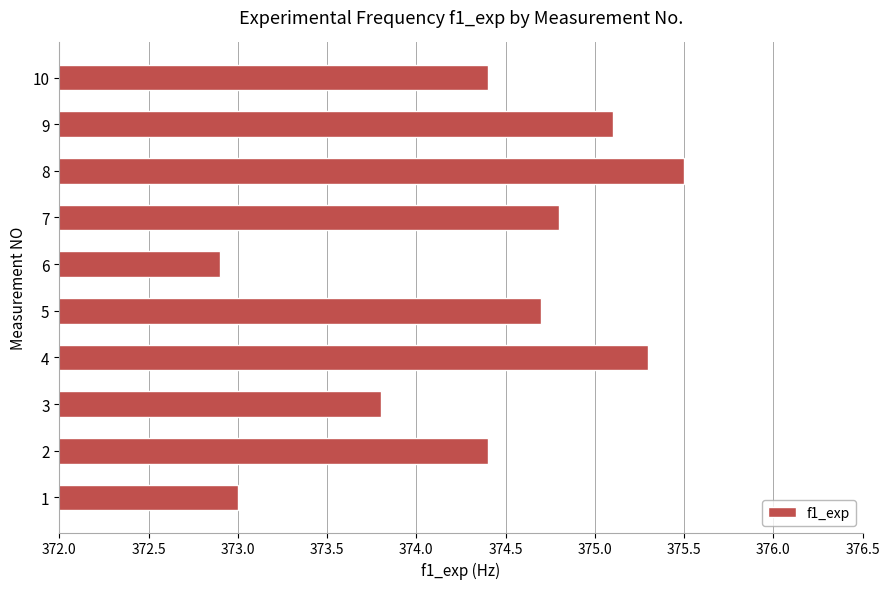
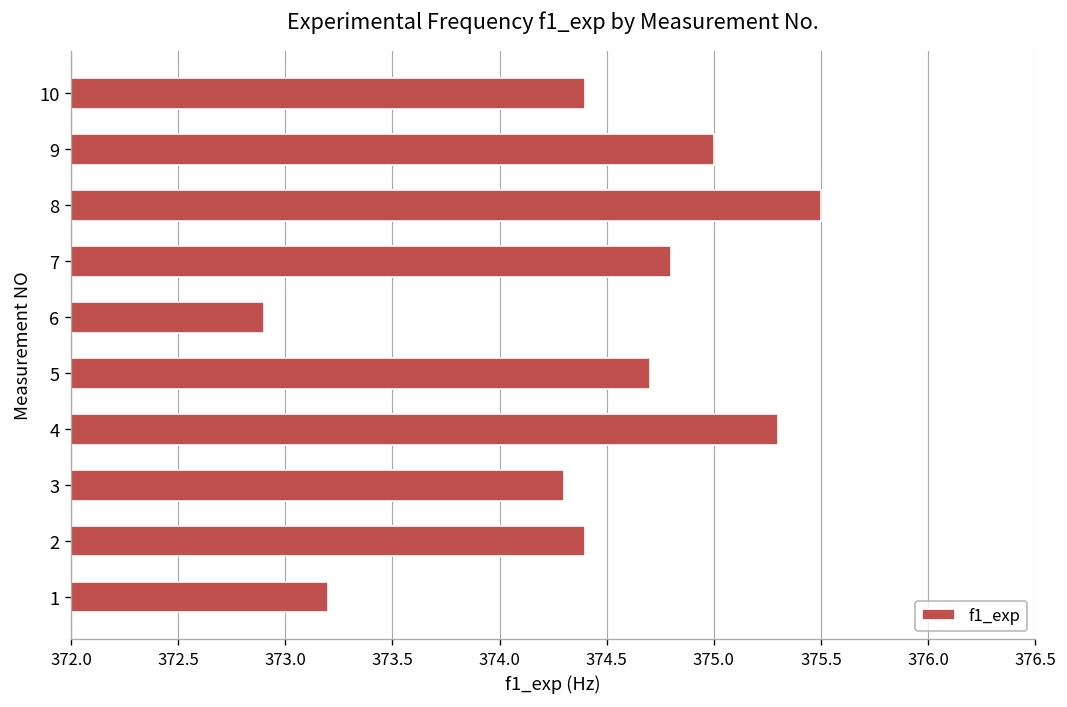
9: 375.1 -> 375.0
3: 373.8 -> 374.3
1: 373.0 -> 373.2
